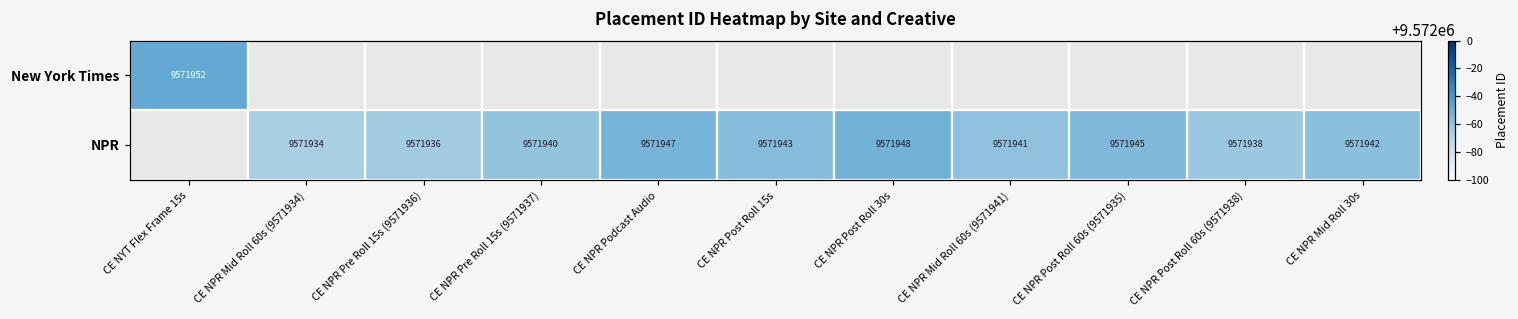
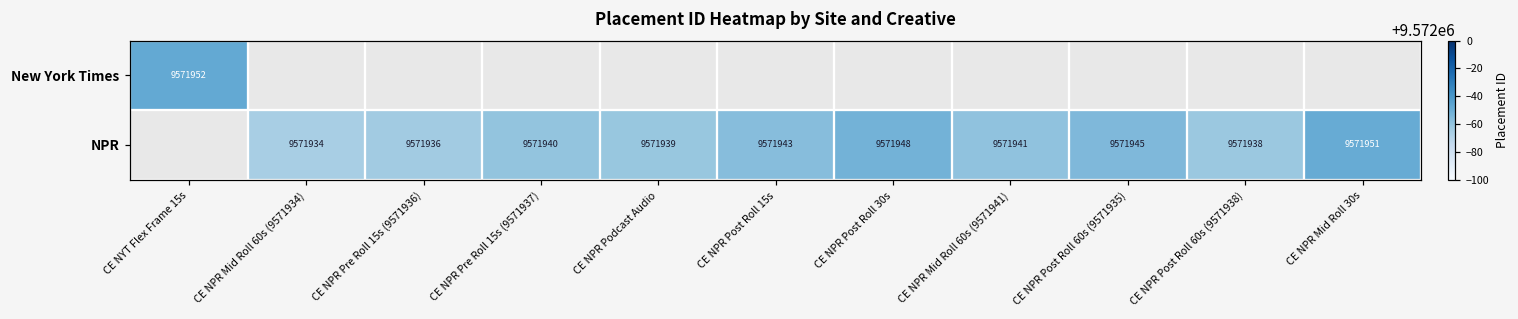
NPR, CE NPR Podcast Audio: 9571947 -> 9571939
NPR, CE NPR Mid Roll 30s: 9571942 -> 9571951
